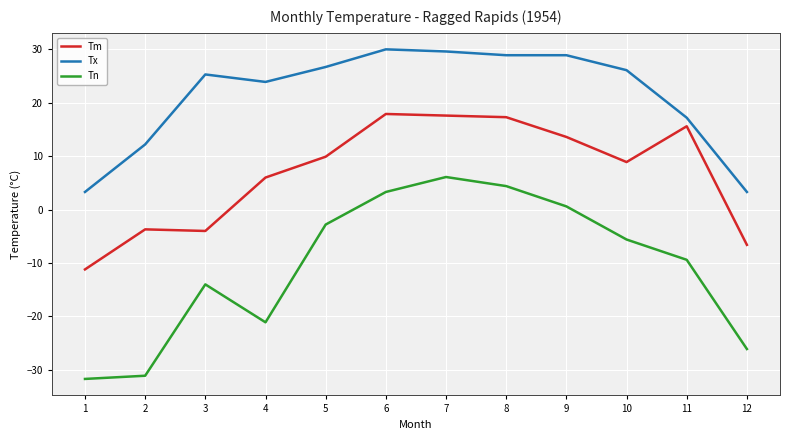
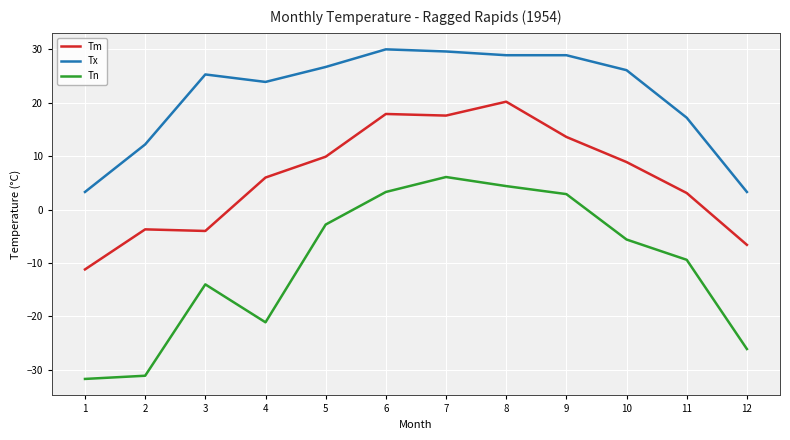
Tm, 8: 17 -> 20
Tn, 9: 1 -> 3
Tm, 11: 16 -> 3
